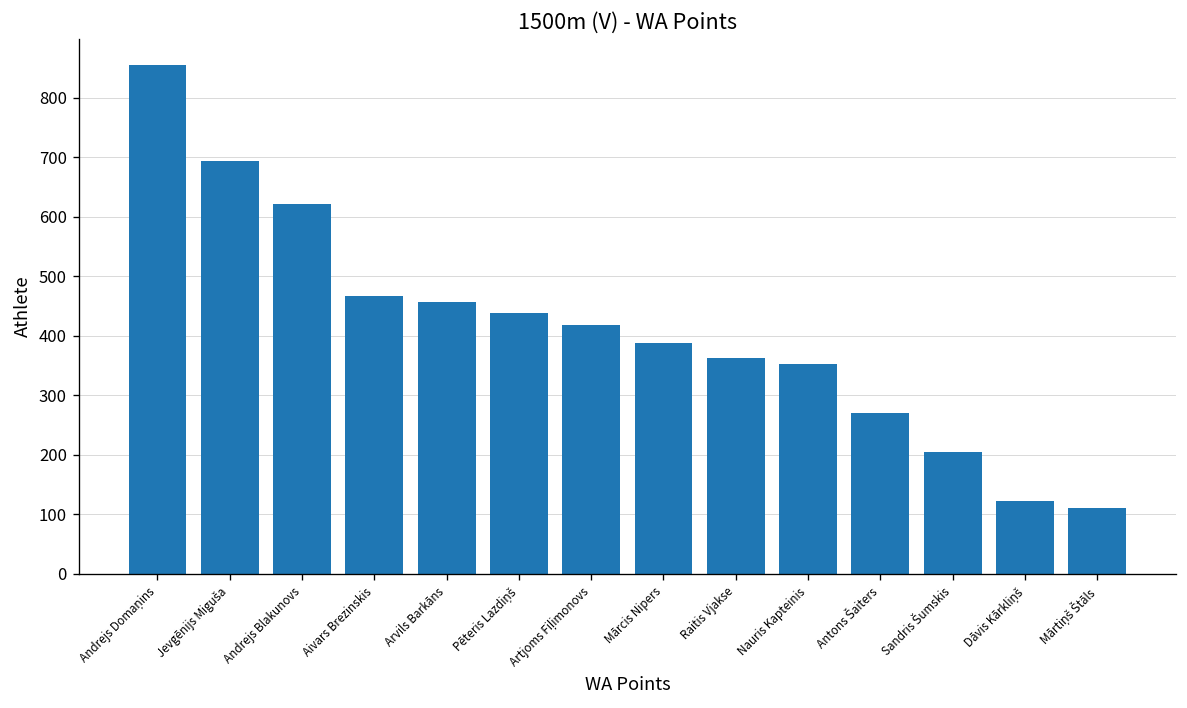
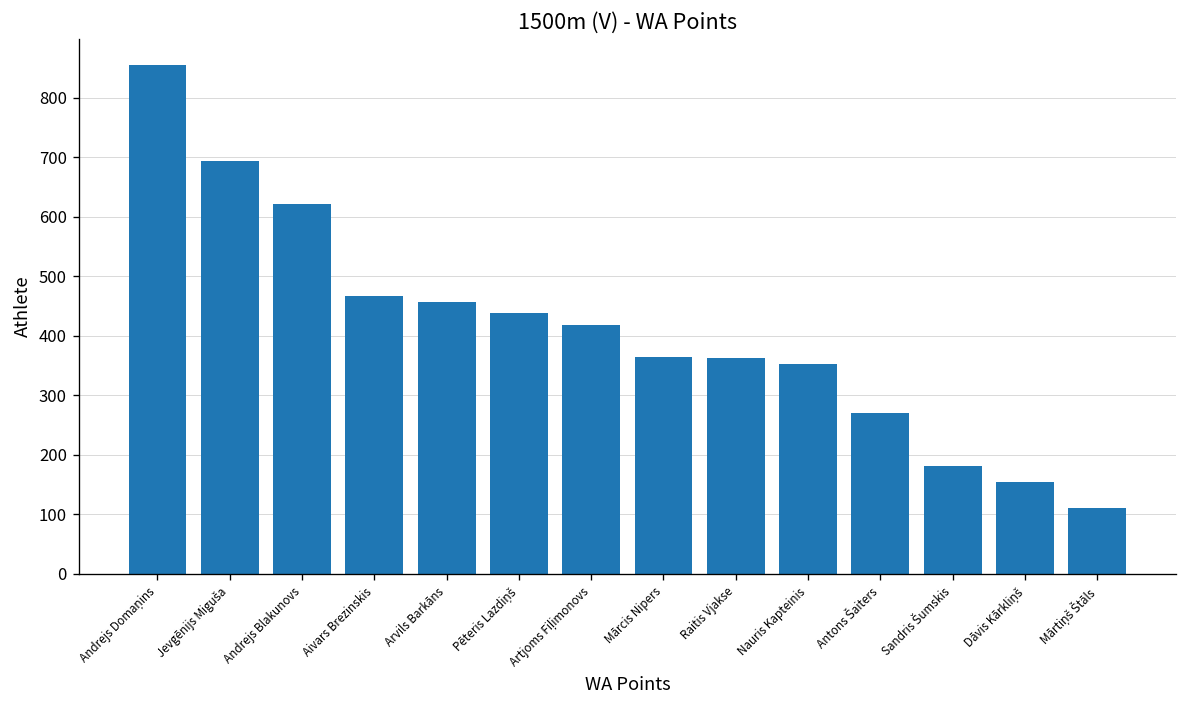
Mārcis Nipers: 390 -> 370
Sandris Šumskis: 210 -> 180
Dāvis Kārkliņš: 120 -> 160
